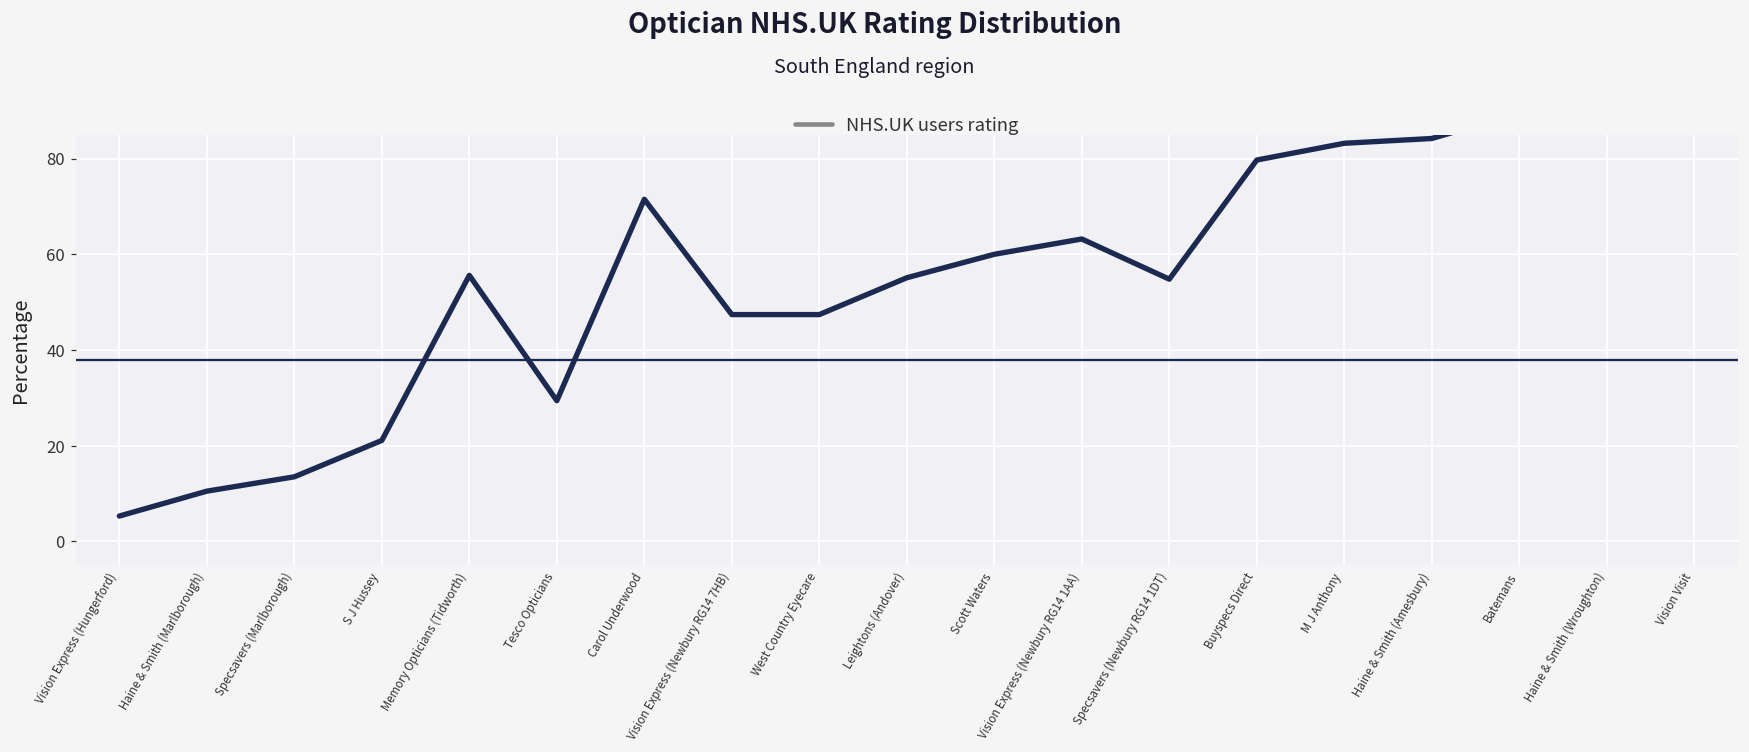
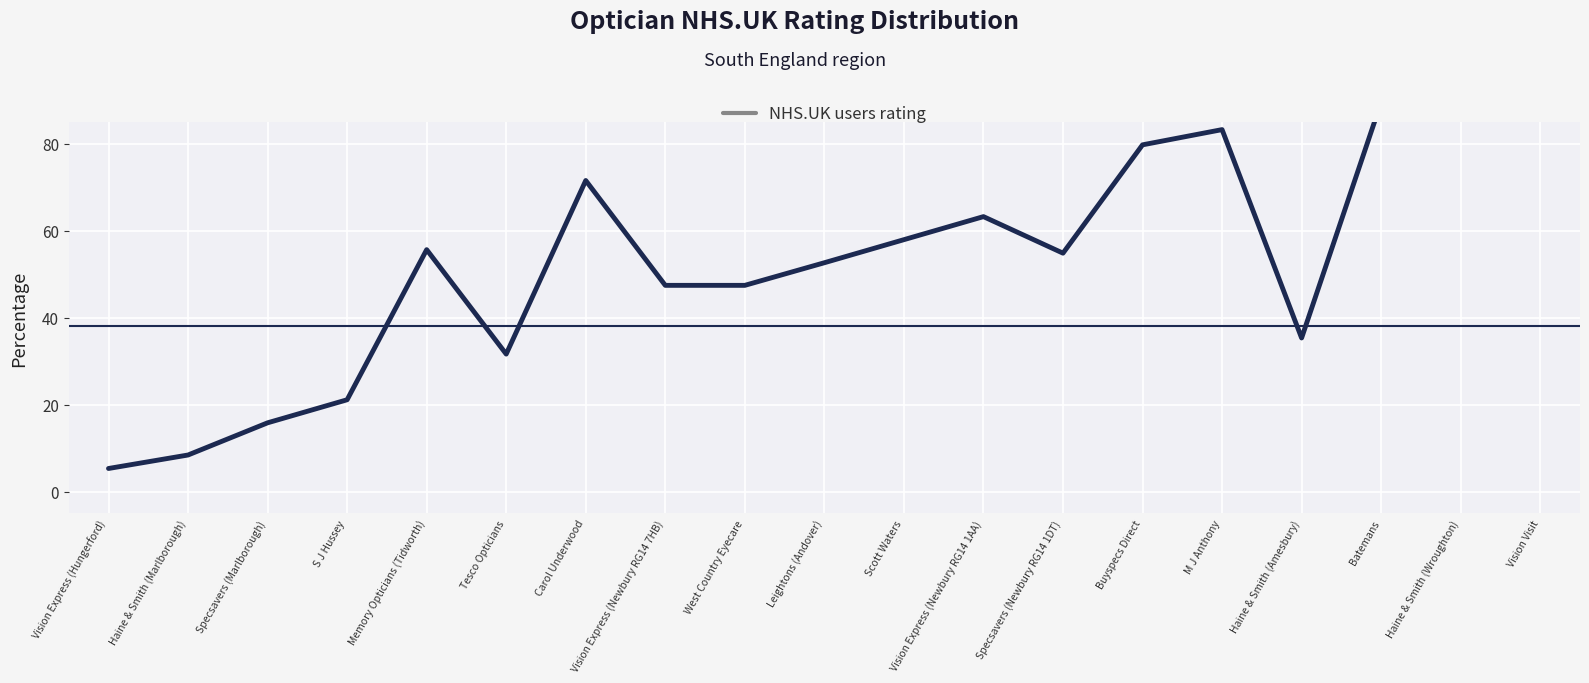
Haine & Smith (Marlborough): 11 -> 8
Specsavers (Marlborough): 14 -> 16
Tesco Opticians: 29 -> 32
Leightons (Andover): 55 -> 53
Scott Waters: 60 -> 58
Haine & Smith (Amesbury): 84 -> 35
